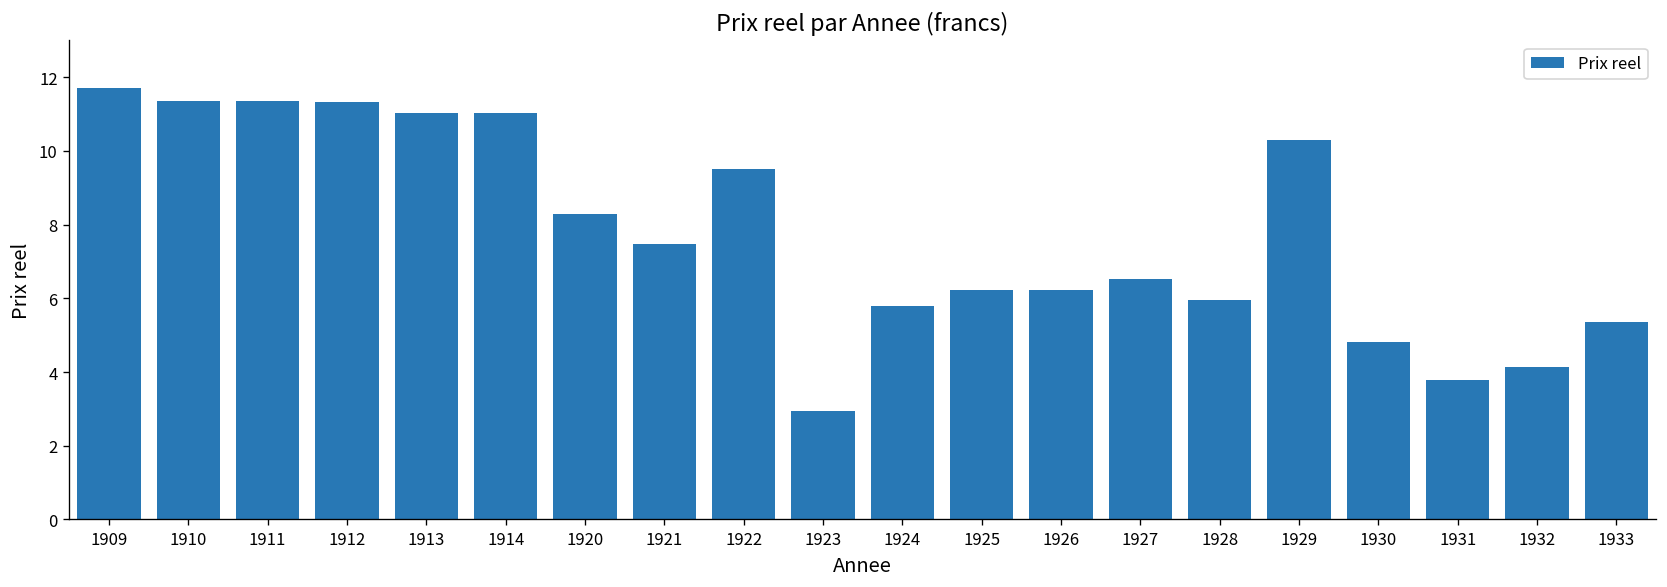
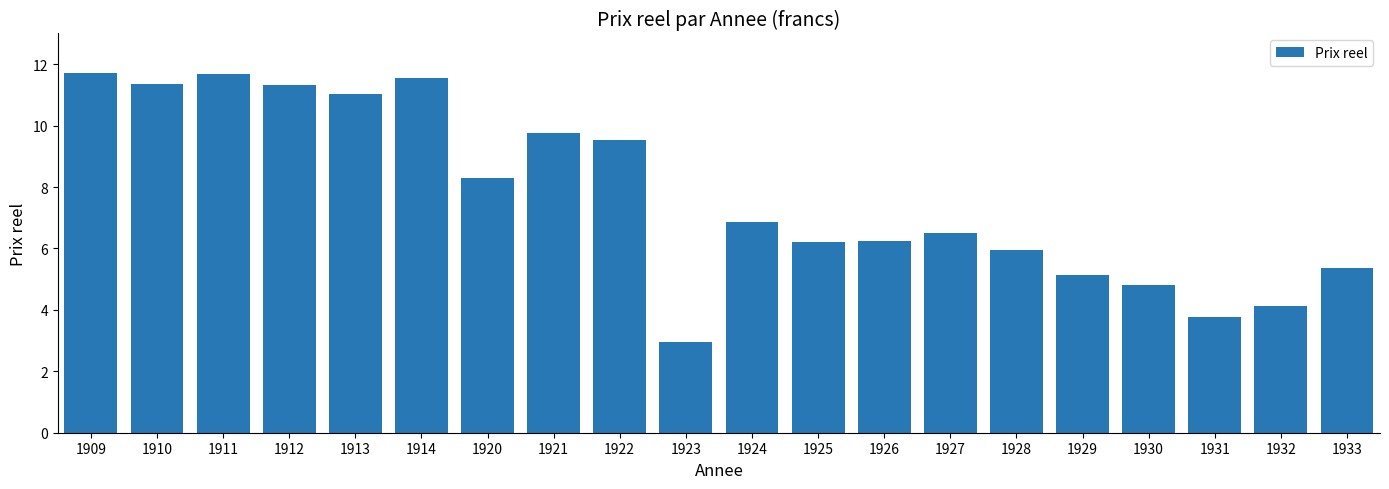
1911: 11.4 -> 11.7
1914: 11.0 -> 11.5
1921: 7.5 -> 9.8
1924: 5.8 -> 6.9
1929: 10.3 -> 5.1
